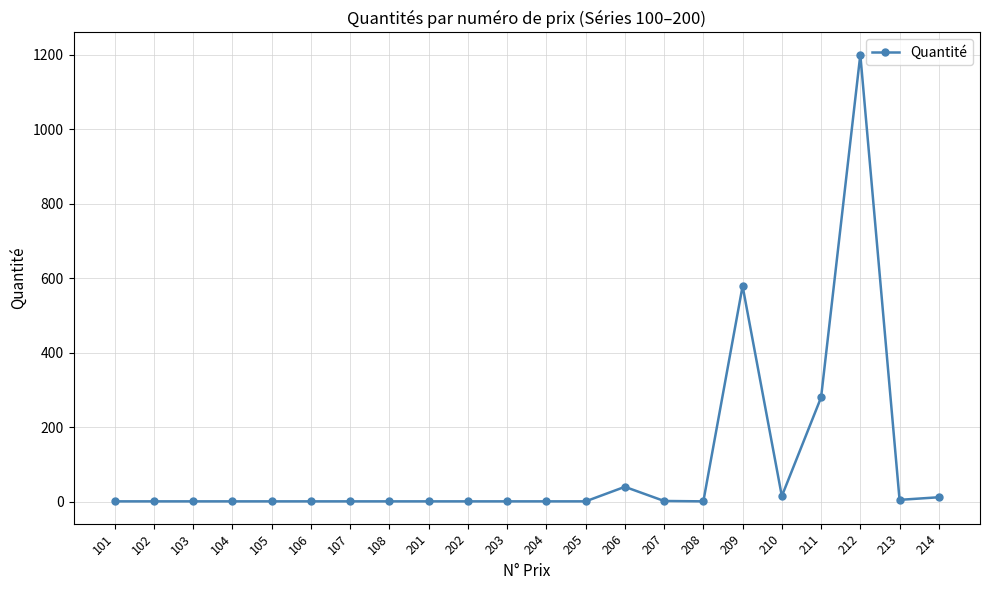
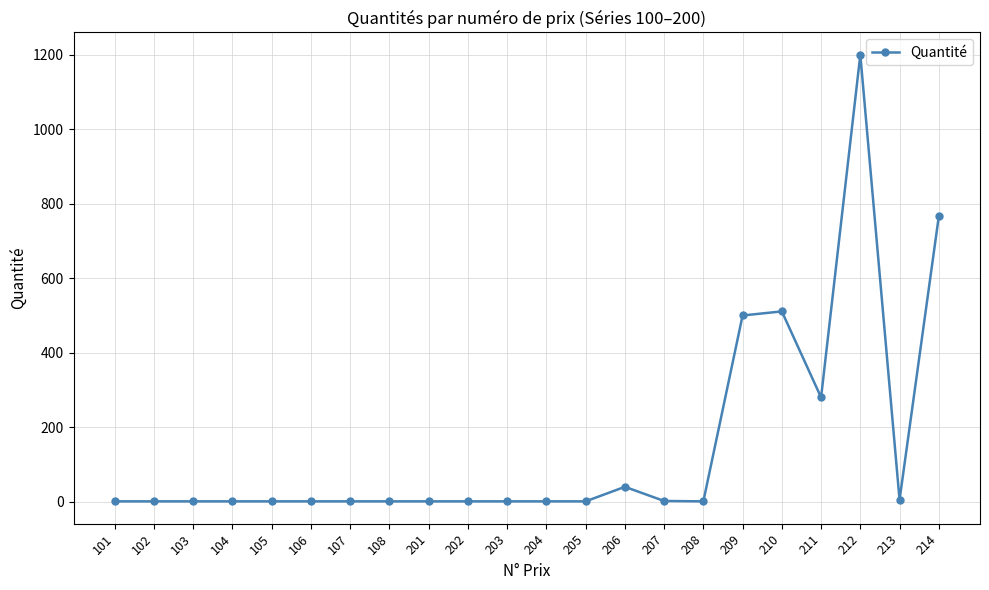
209: 580 -> 500
210: 20 -> 510
214: 10 -> 770
